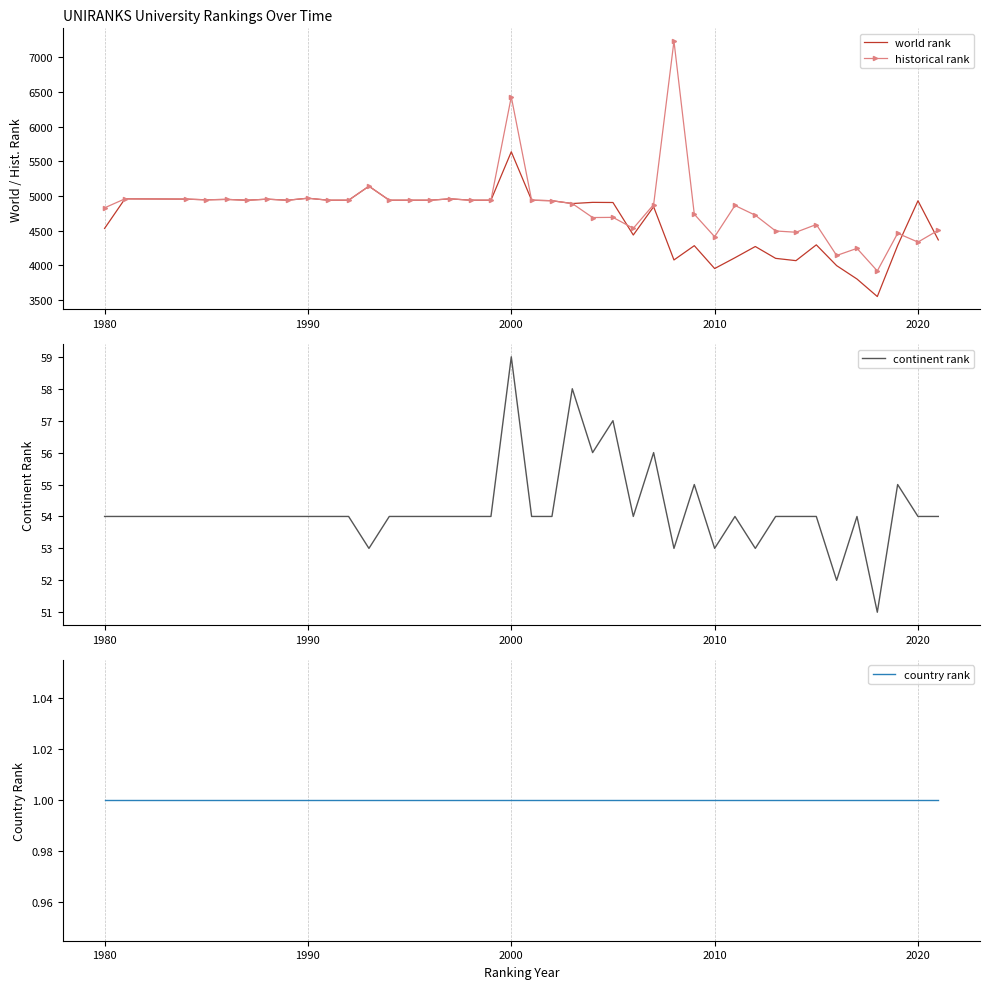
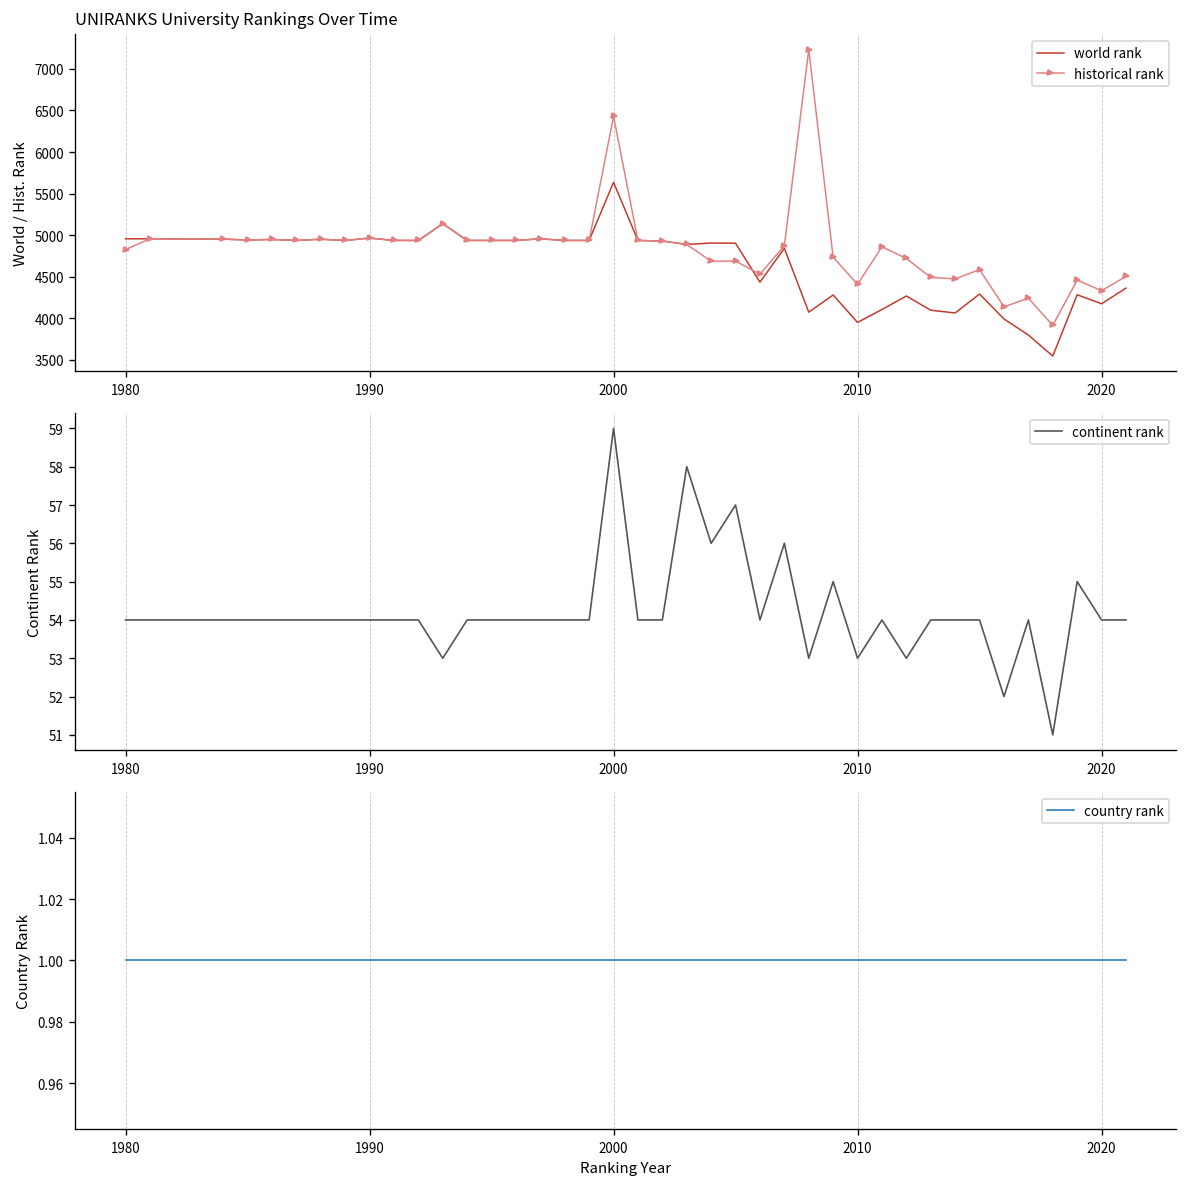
UNIRANKS University Rankings Over Time, world rank, 1980: 4500 -> 5000
UNIRANKS University Rankings Over Time, world rank, 2020: 4900 -> 4200
